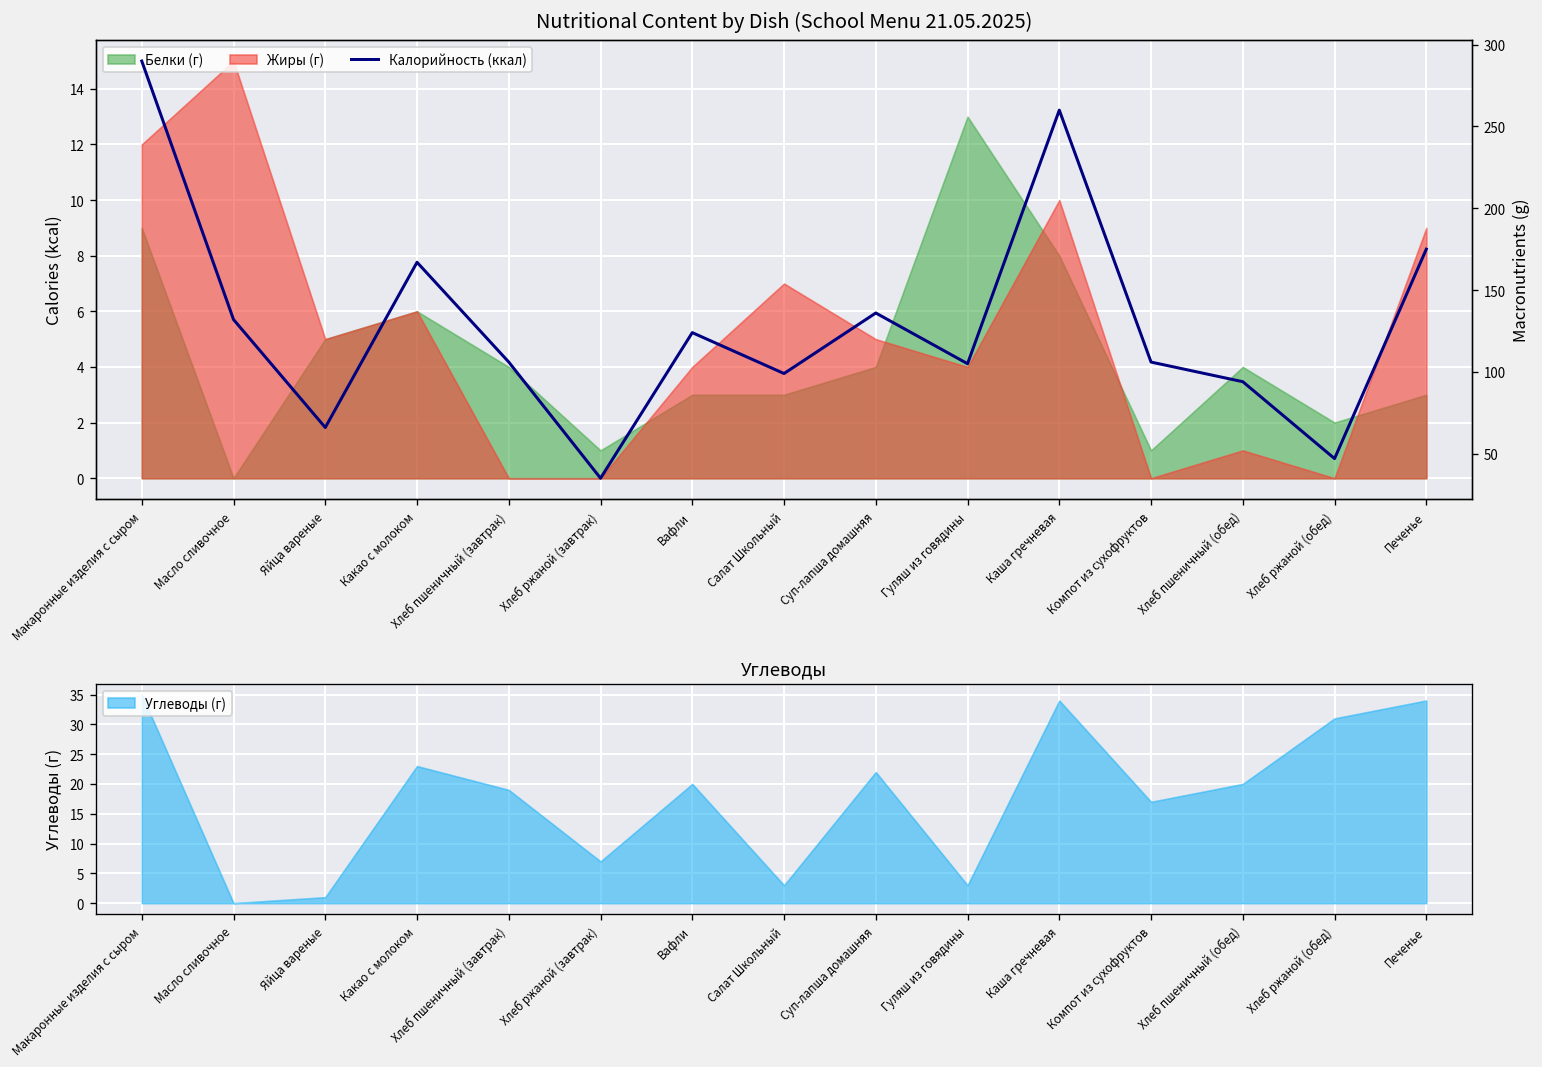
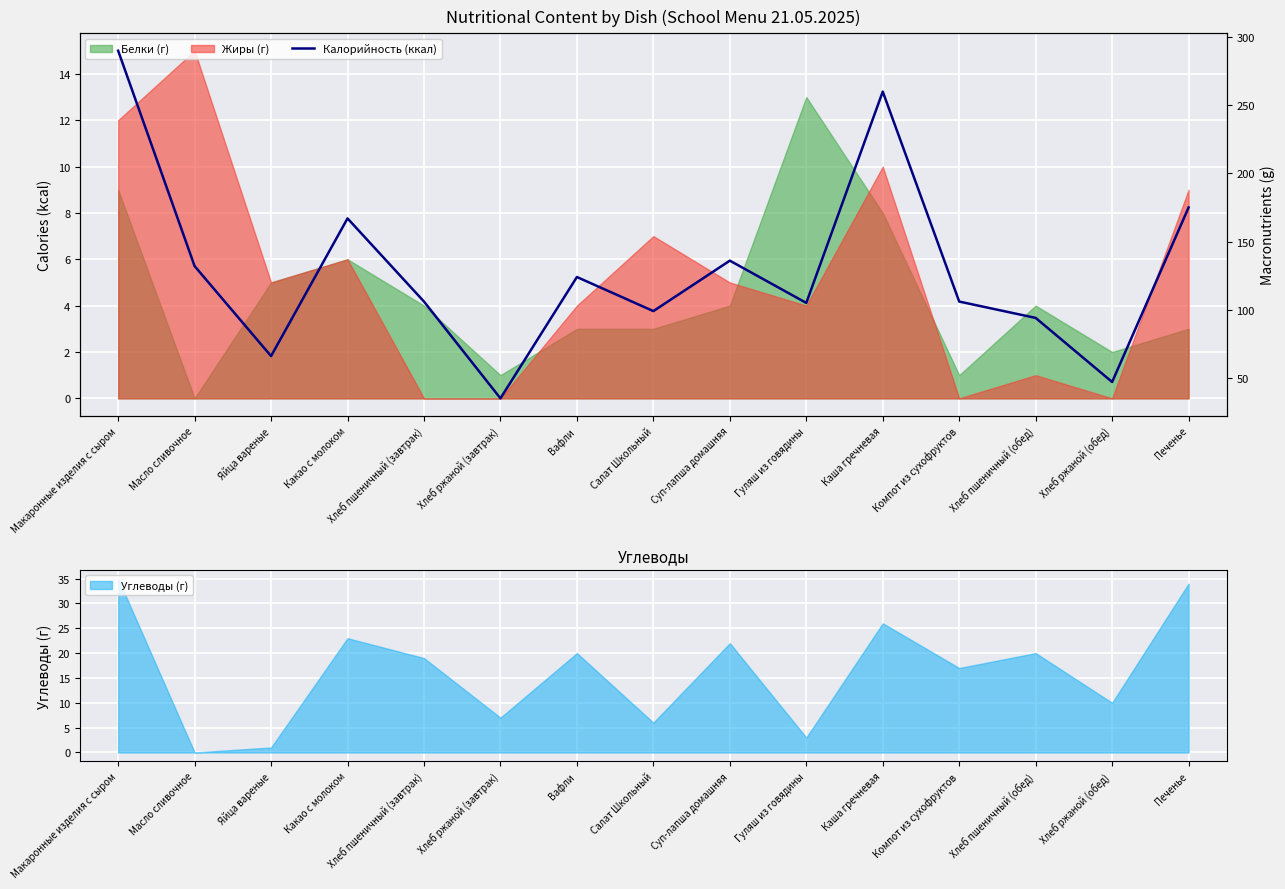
Углеводы, Салат Школьный: 3 -> 6
Углеводы, Каша гречневая: 34 -> 26
Углеводы, Хлеб ржаной (обед): 31 -> 10
